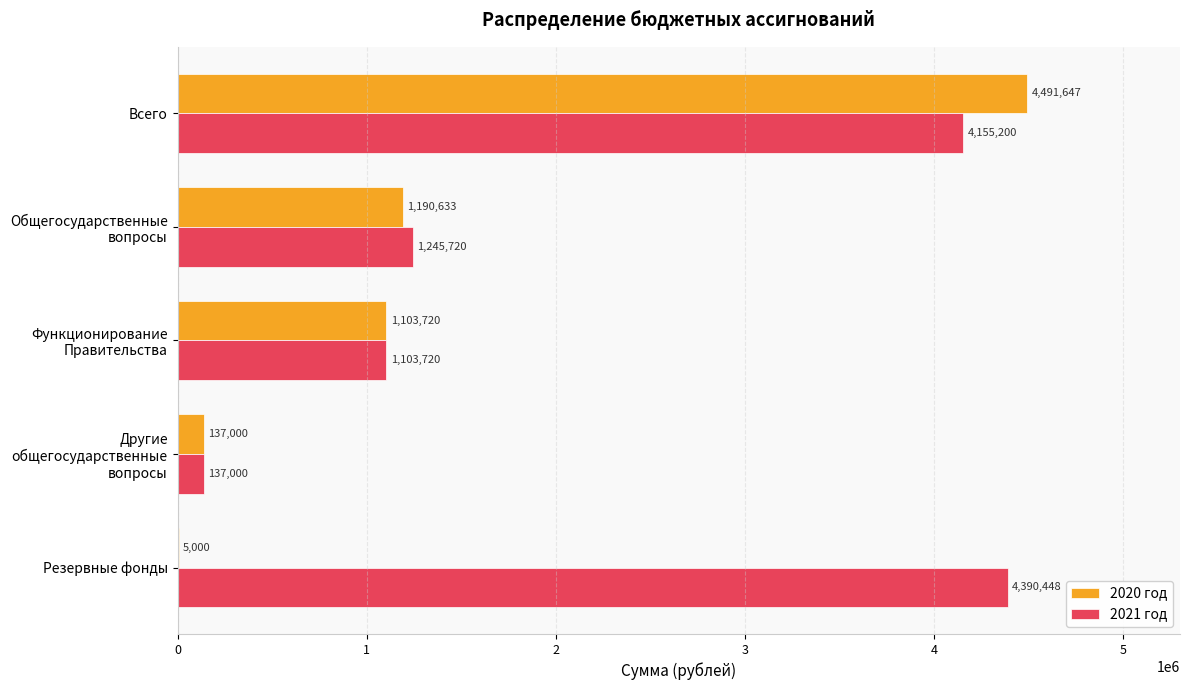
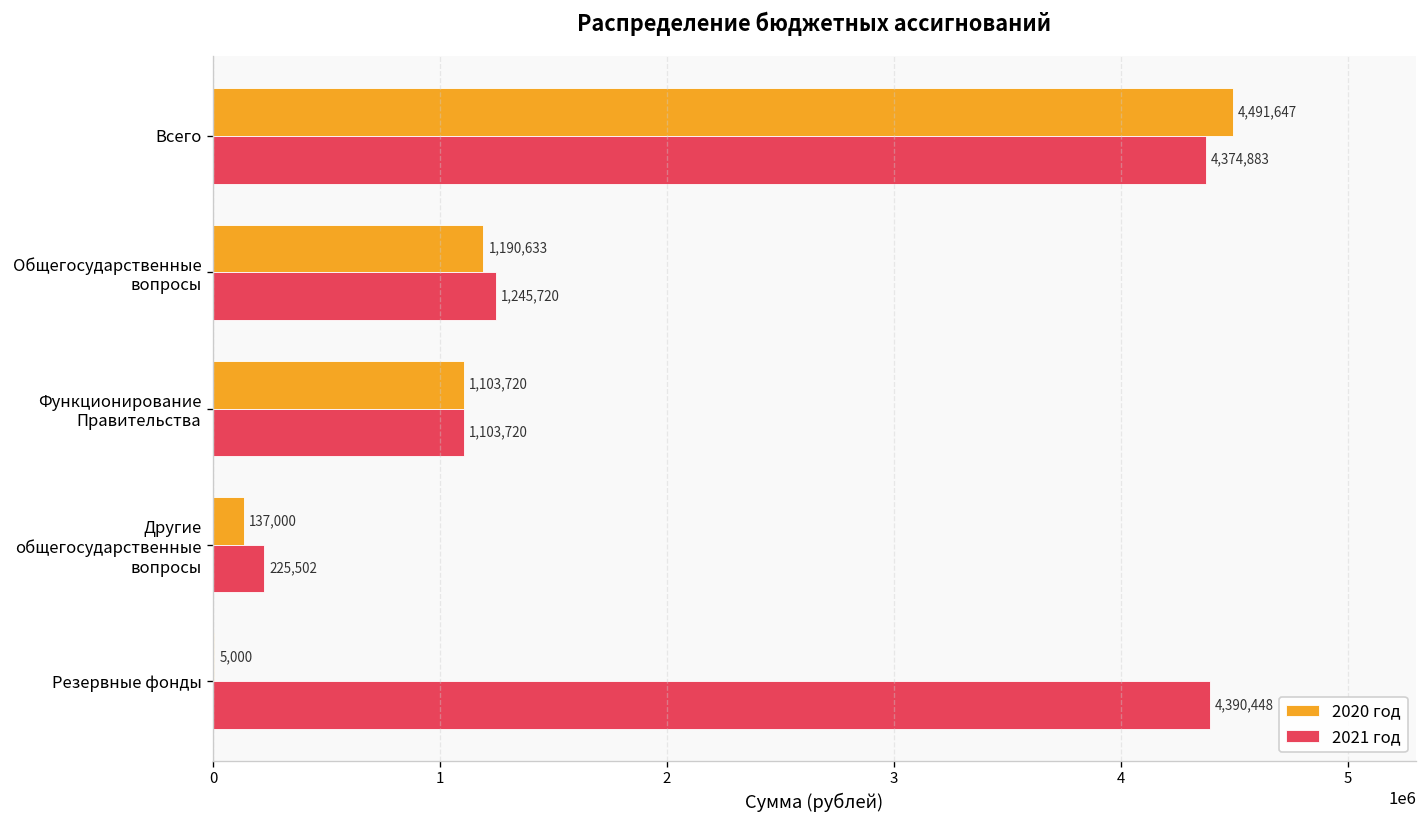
2021 год, Всего: 4,155,200 -> 4,374,883
2021 год, Другие общегосударственные вопросы: 137,000 -> 225,502
